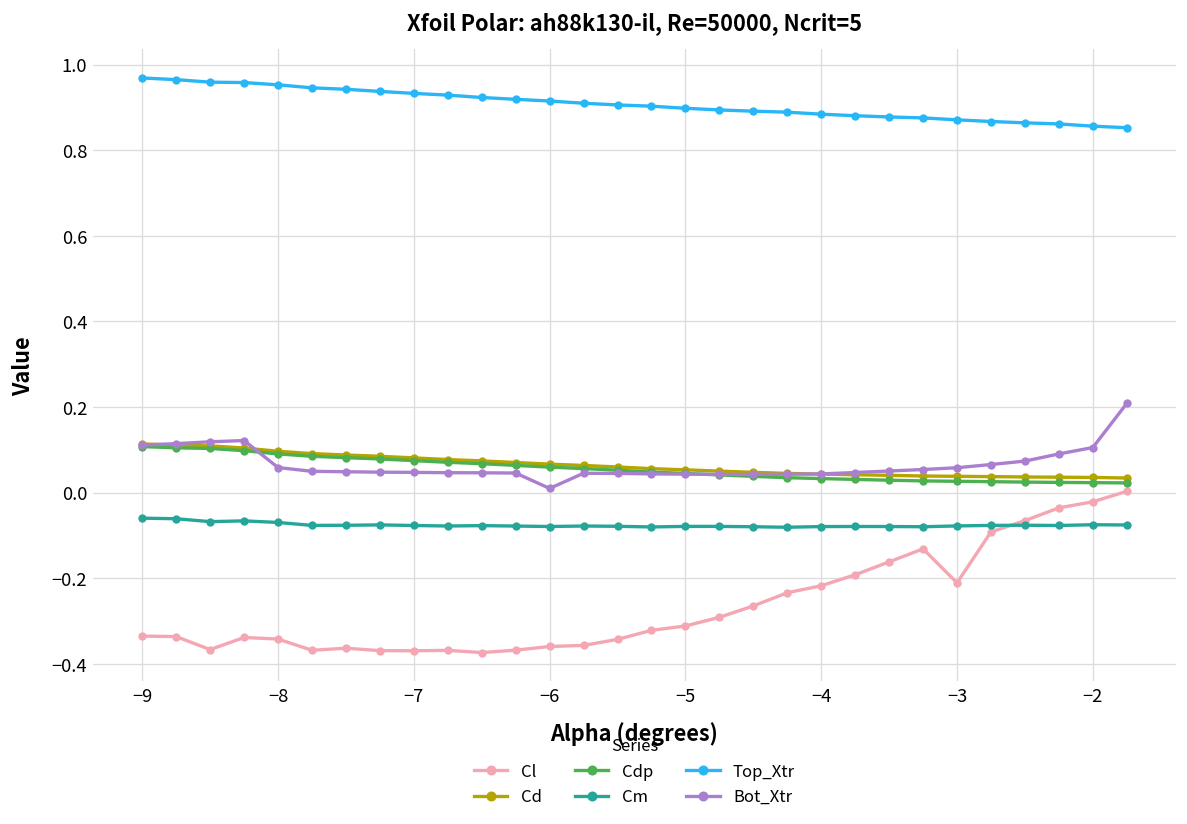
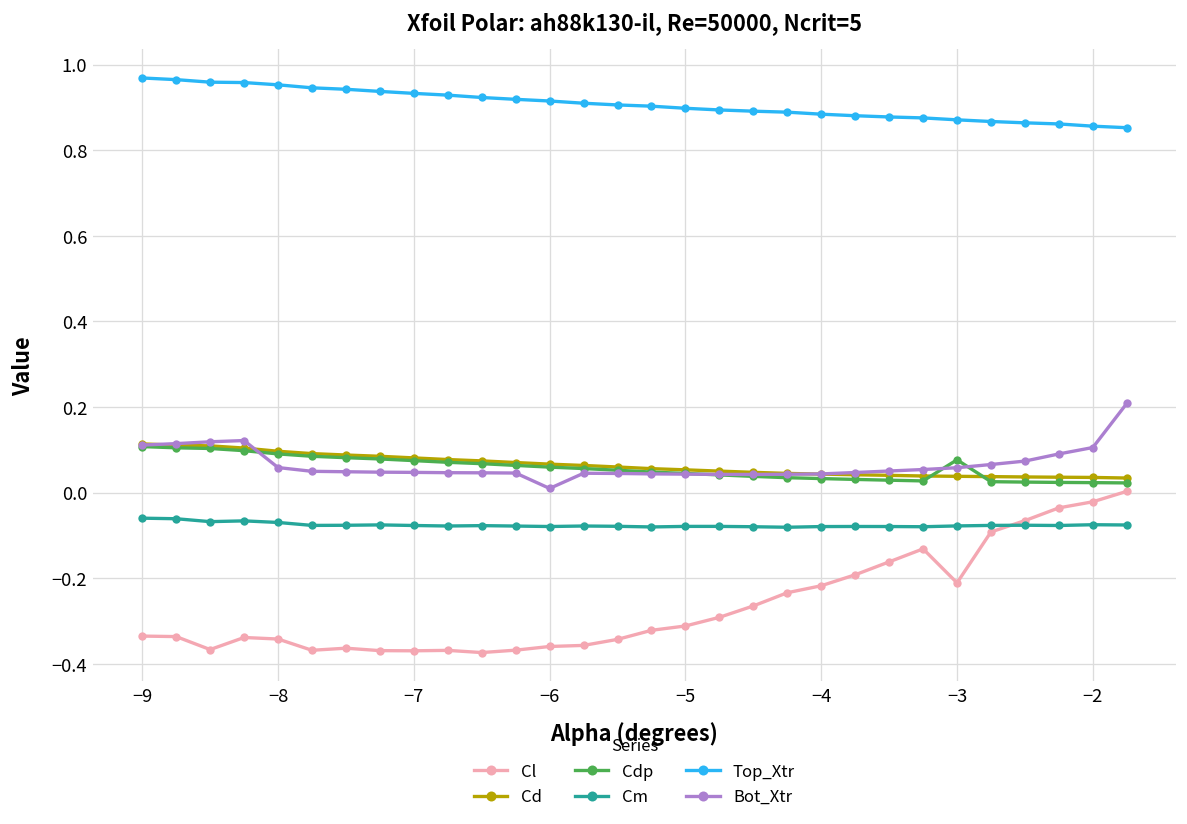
Cdp, −3: 0.03 -> 0.08
